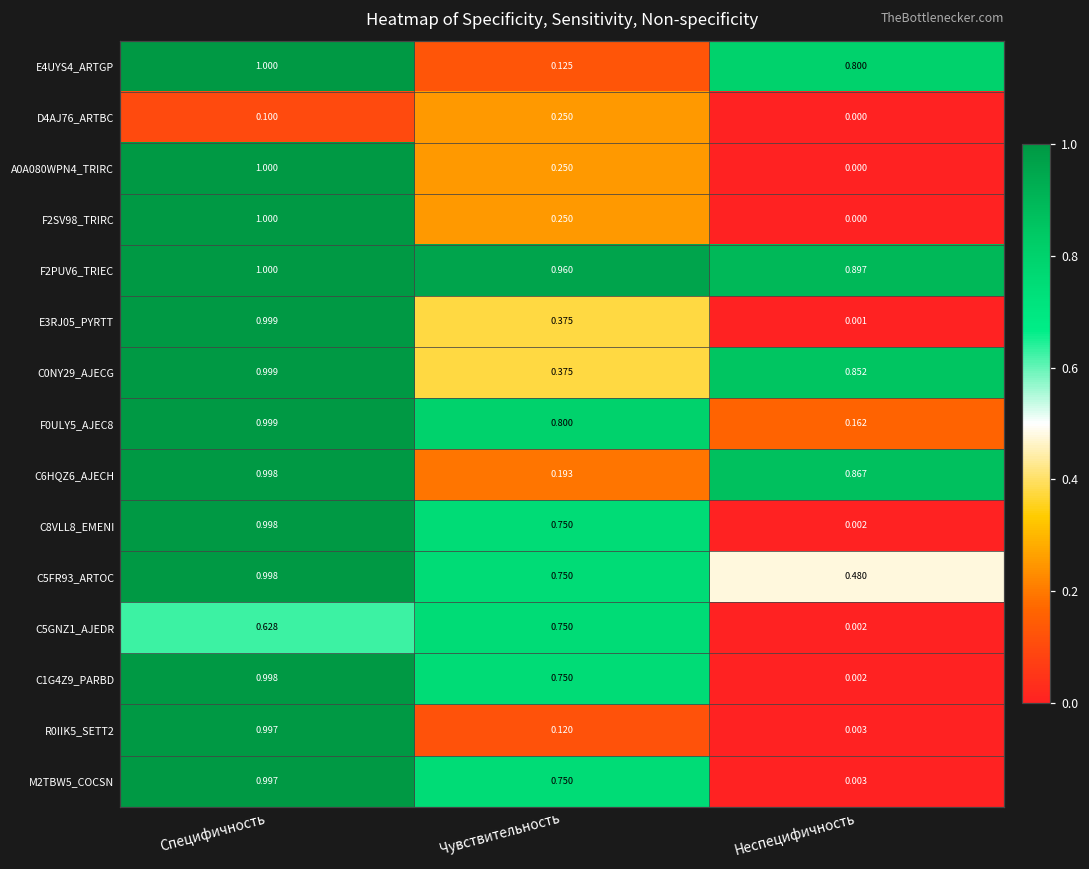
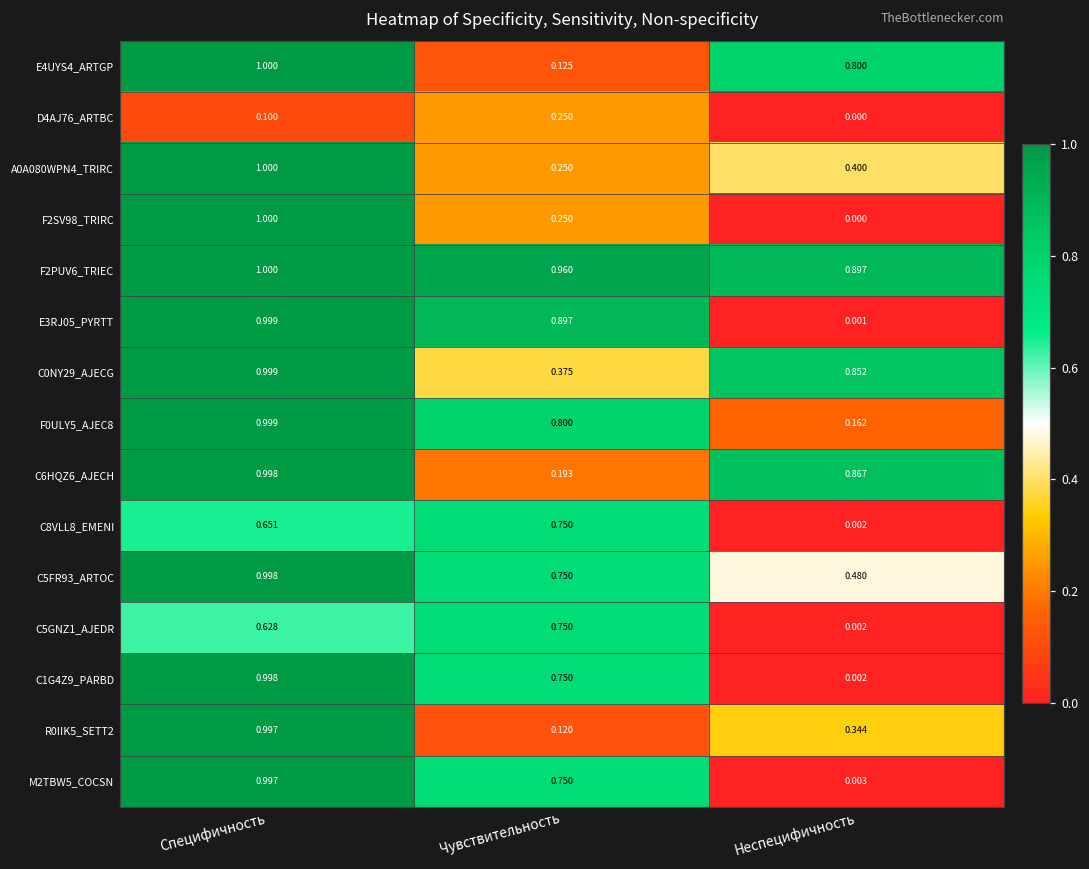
A0A080WPN4_TRIRC, Неспецифичность: 0.000 -> 0.400
E3RJ05_PYRTT, Чувствительность: 0.375 -> 0.897
C8VLL8_EMENI, Специфичность: 0.998 -> 0.651
R0IIK5_SETT2, Неспецифичность: 0.003 -> 0.344
